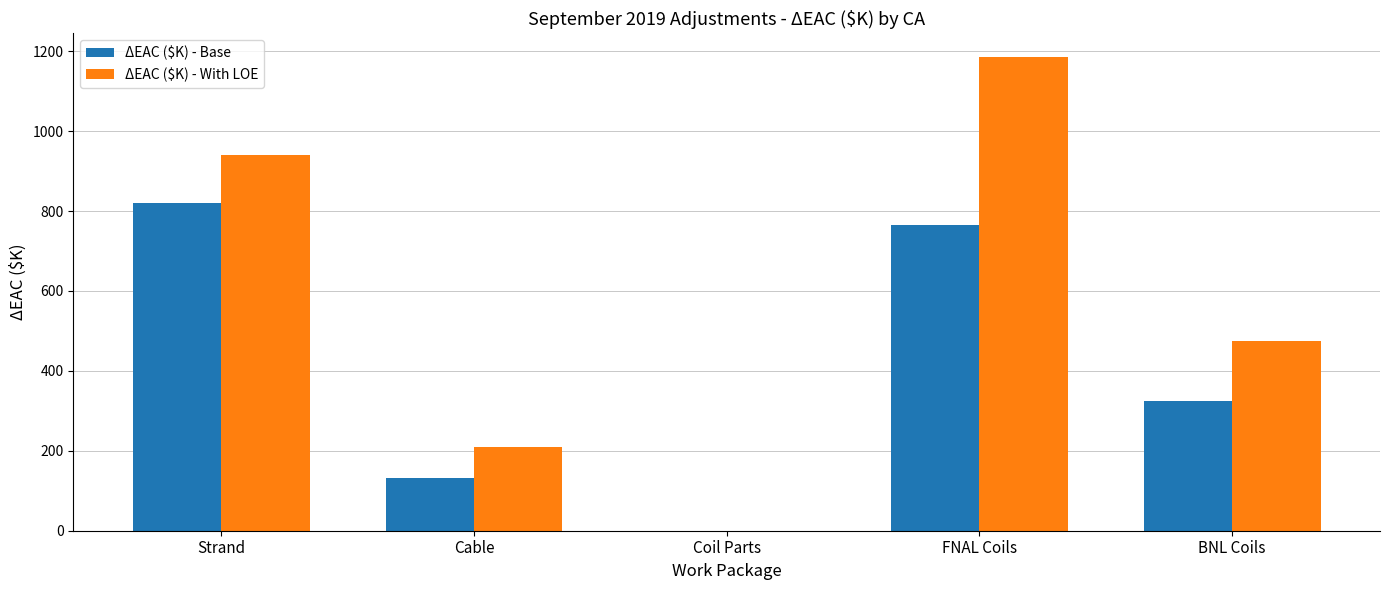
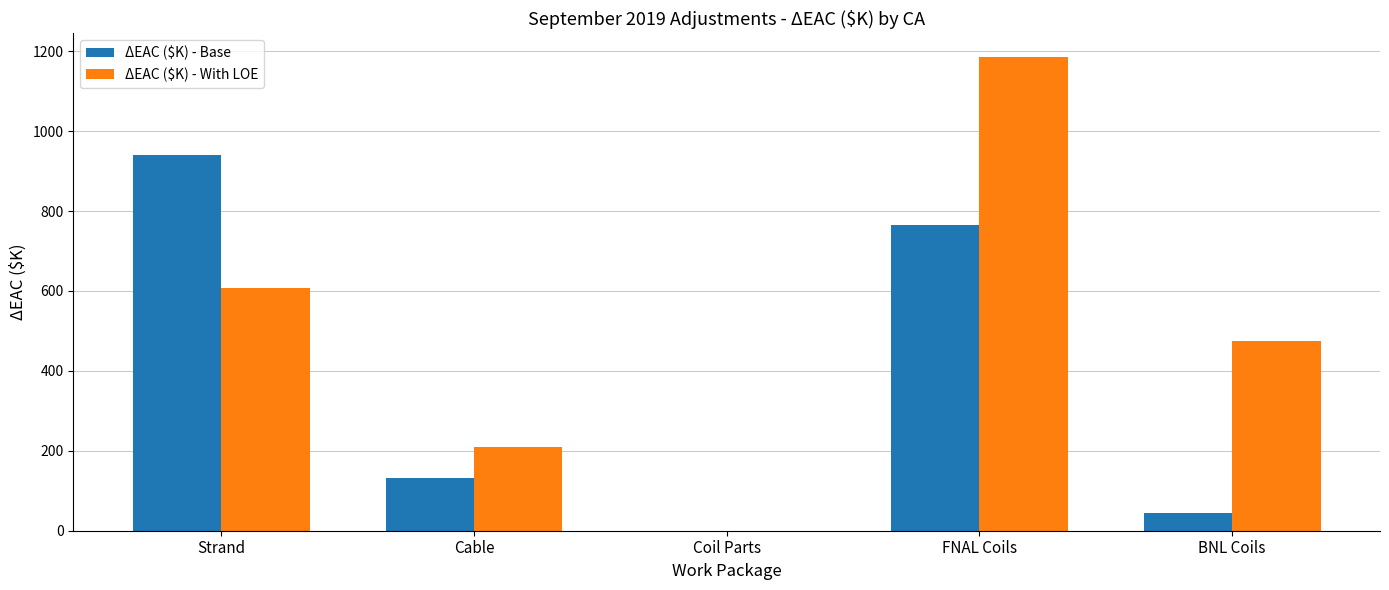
ΔEAC ($K) - Base, Strand: 820 -> 940
ΔEAC ($K) - With LOE, Strand: 940 -> 610
ΔEAC ($K) - Base, BNL Coils: 320 -> 40
